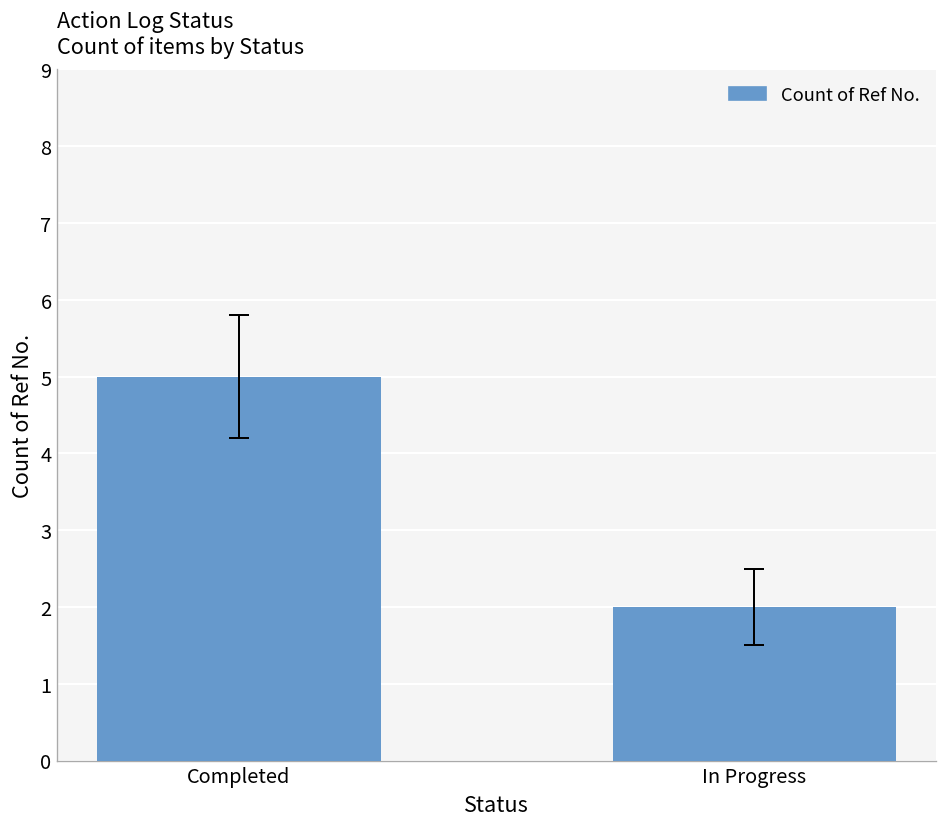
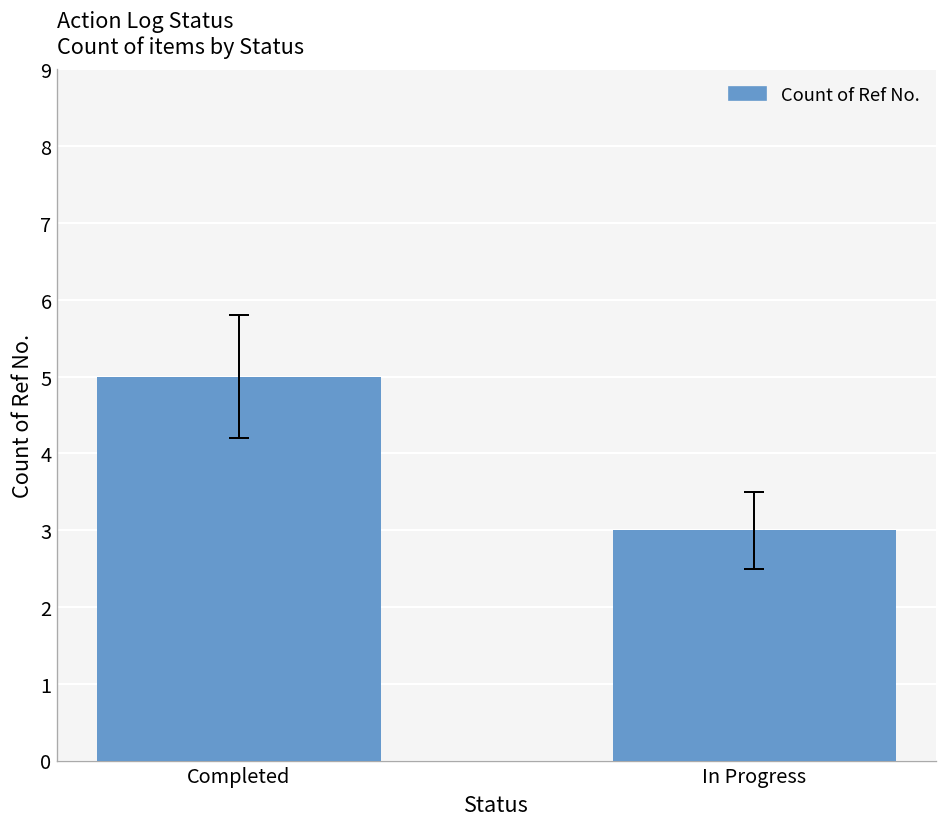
Count of Ref No., In Progress: 2 -> 3
